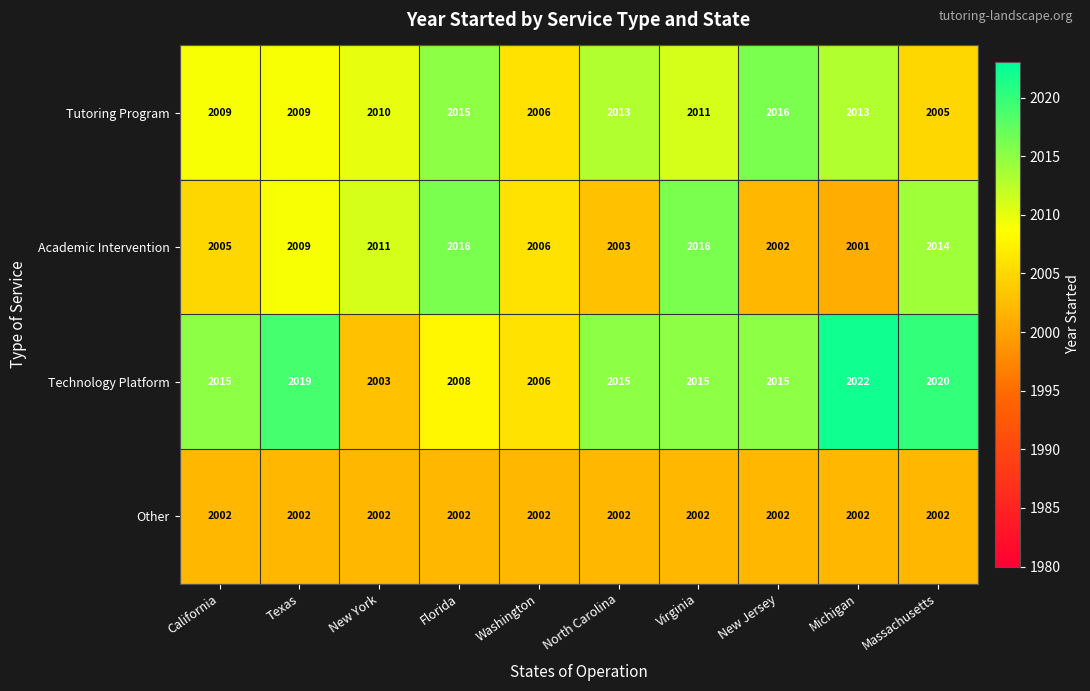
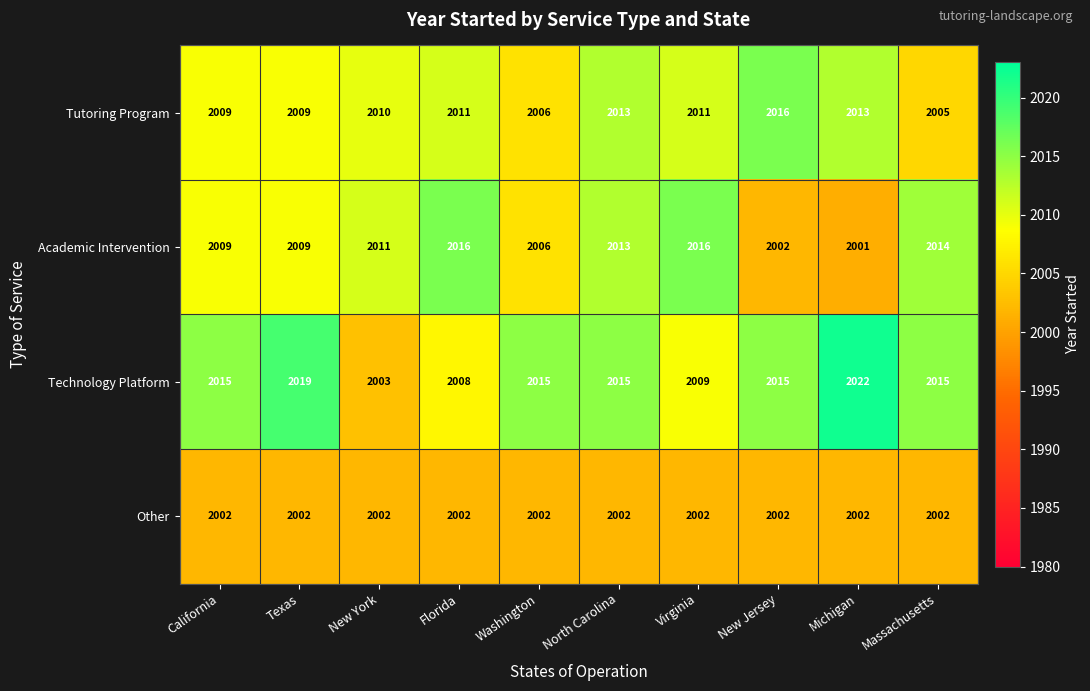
Tutoring Program, Florida: 2015 -> 2011
Academic Intervention, California: 2005 -> 2009
Academic Intervention, North Carolina: 2003 -> 2013
Technology Platform, Washington: 2006 -> 2015
Technology Platform, Virginia: 2015 -> 2009
Technology Platform, Massachusetts: 2020 -> 2015
